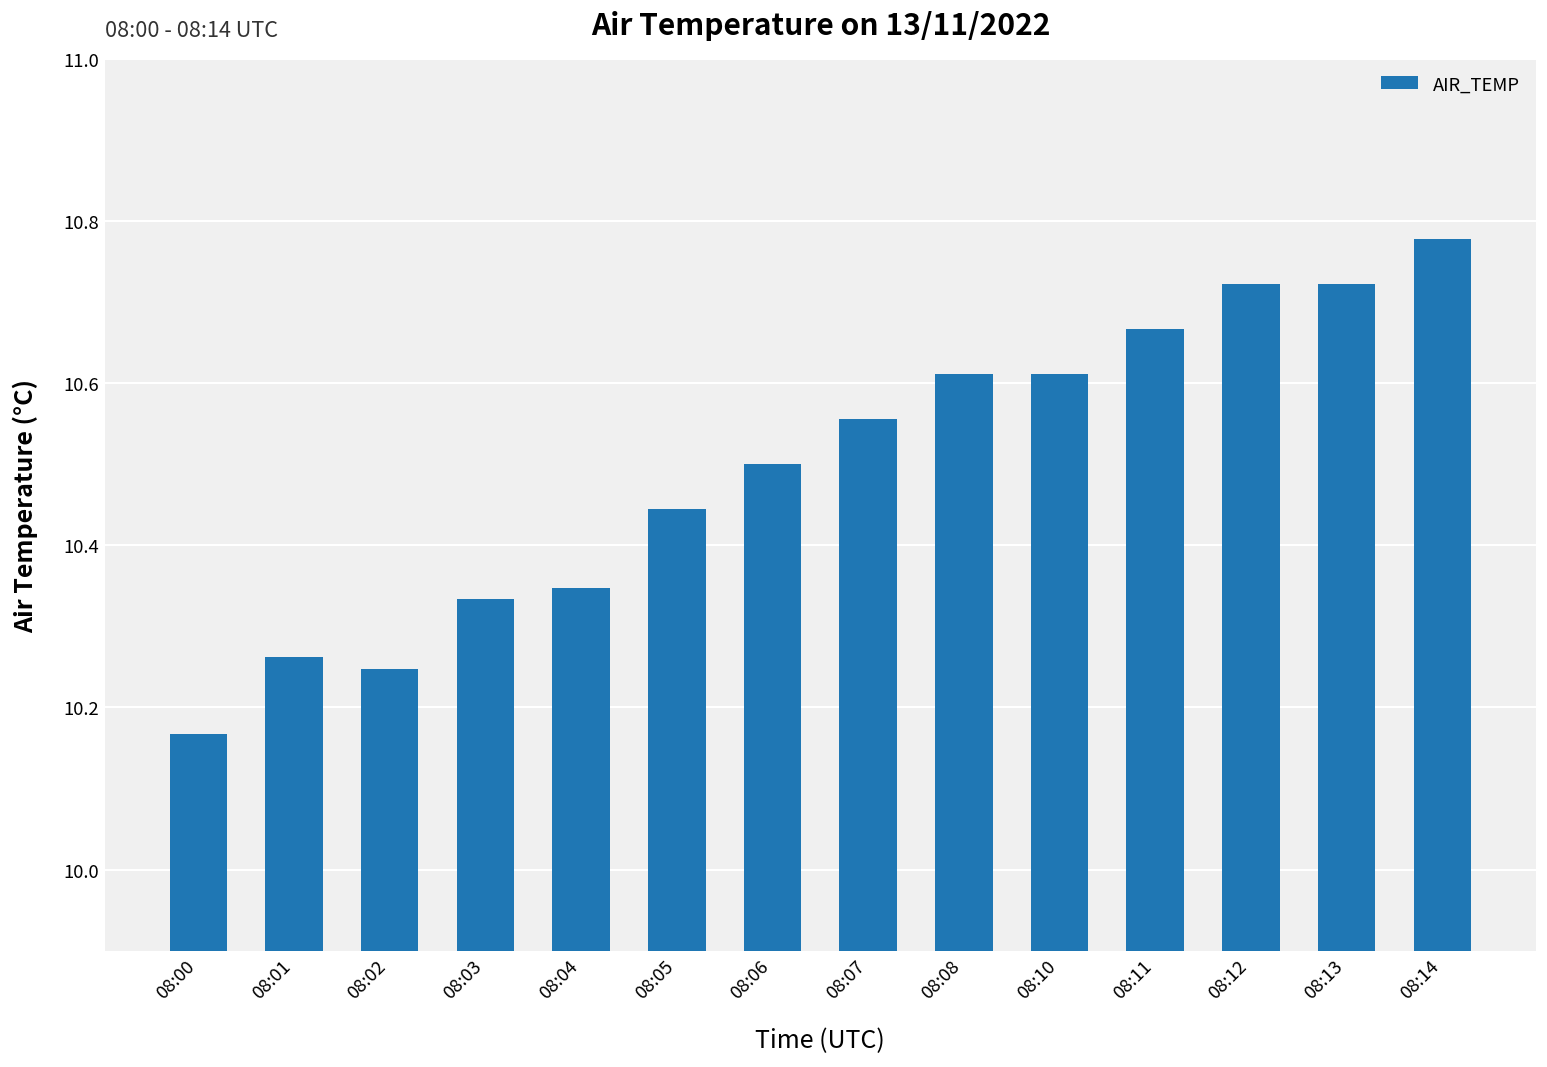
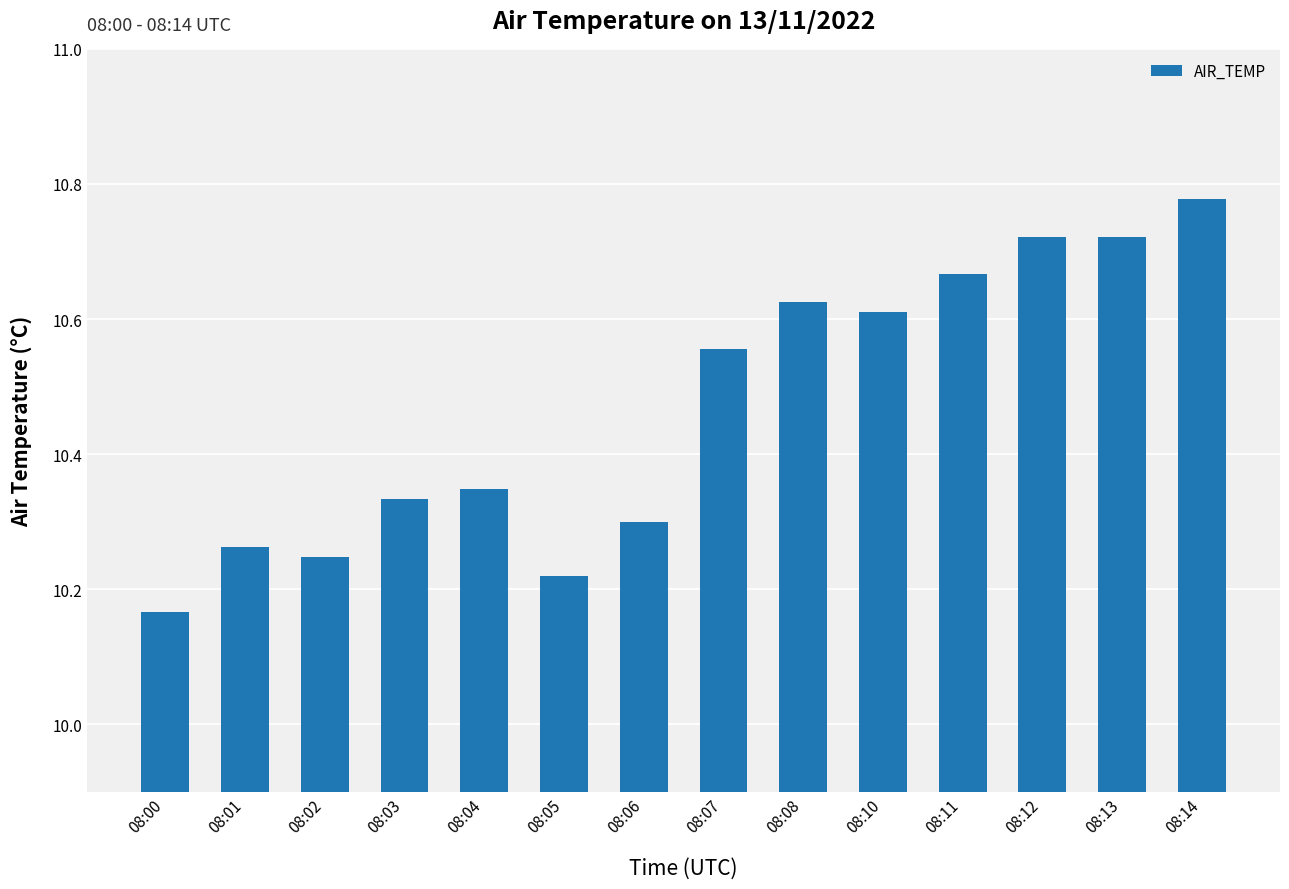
08:05: 10.44 -> 10.22
08:06: 10.5 -> 10.3
08:08: 10.61 -> 10.62
